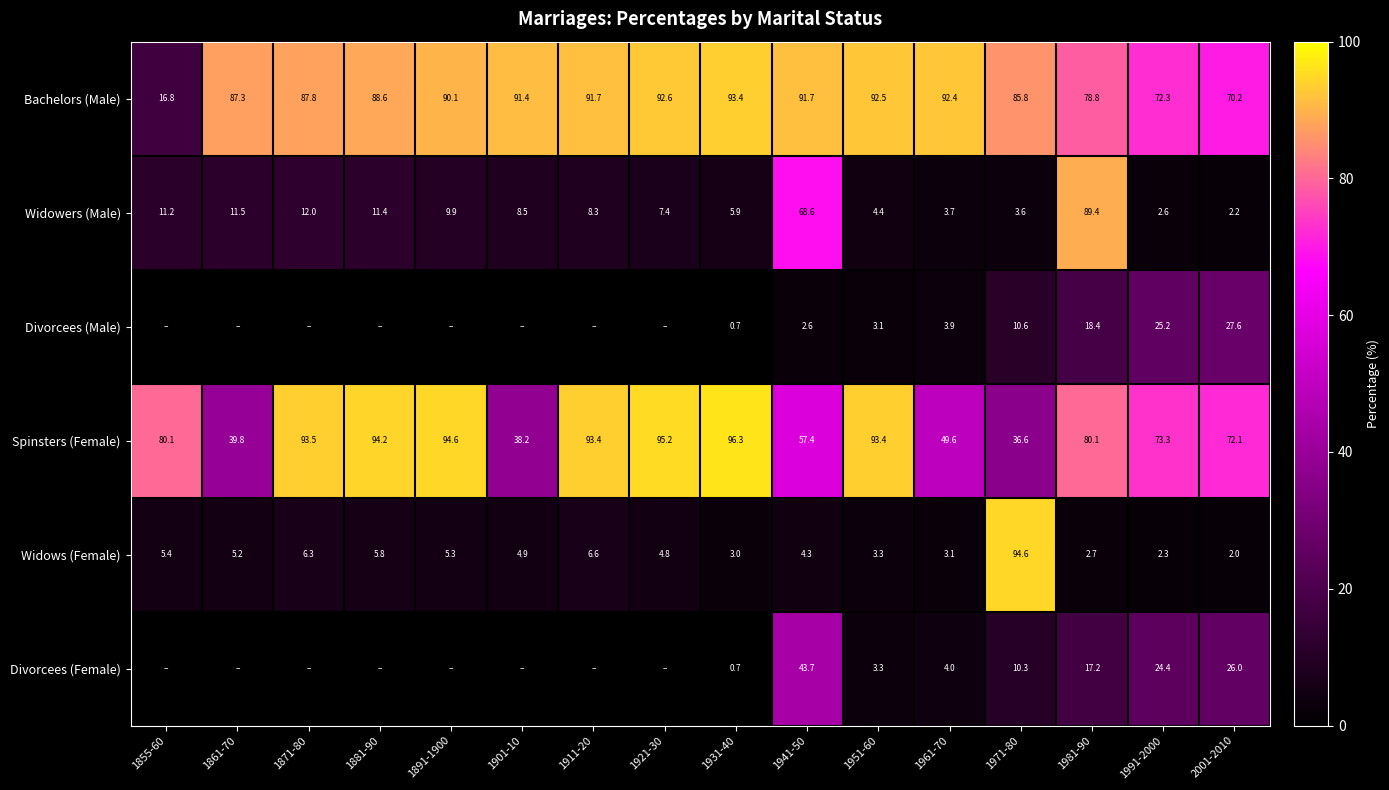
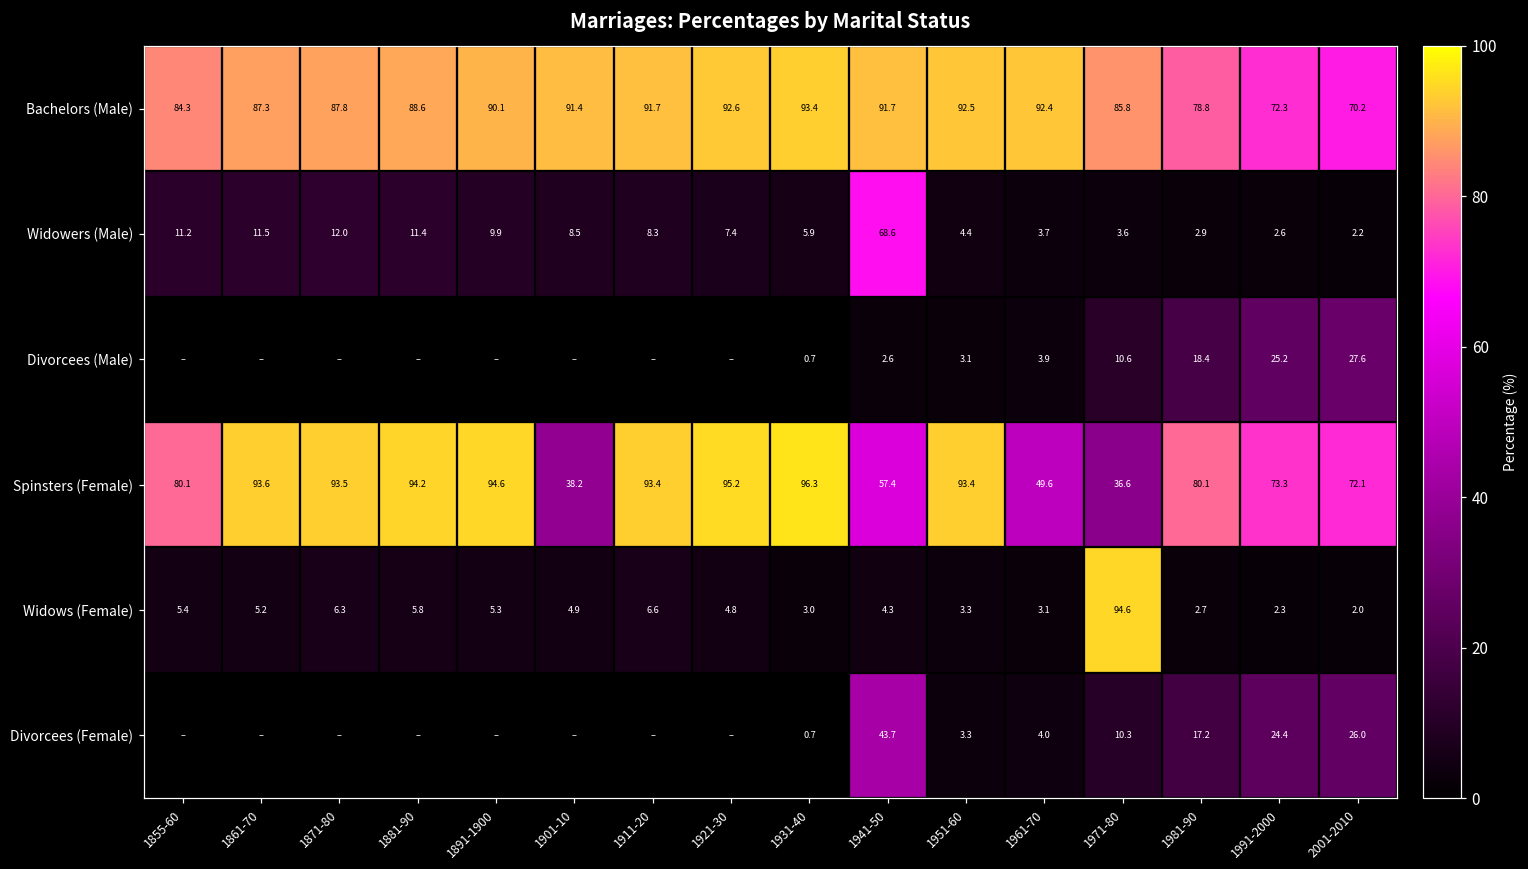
Bachelors (Male), 1855-60: 16.8 -> 84.3
Widowers (Male), 1981-90: 89.4 -> 2.9
Spinsters (Female), 1861-70: 39.8 -> 93.6
